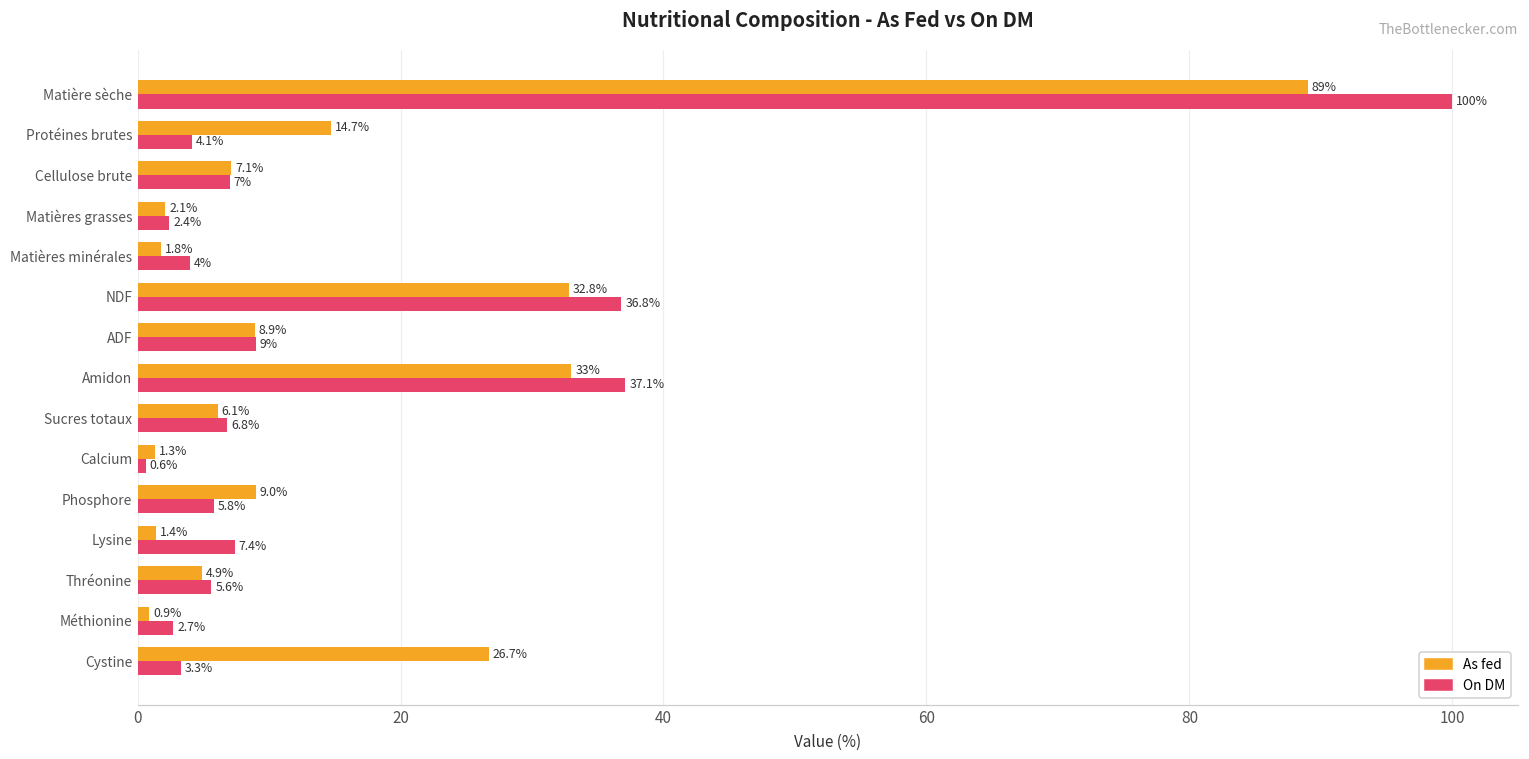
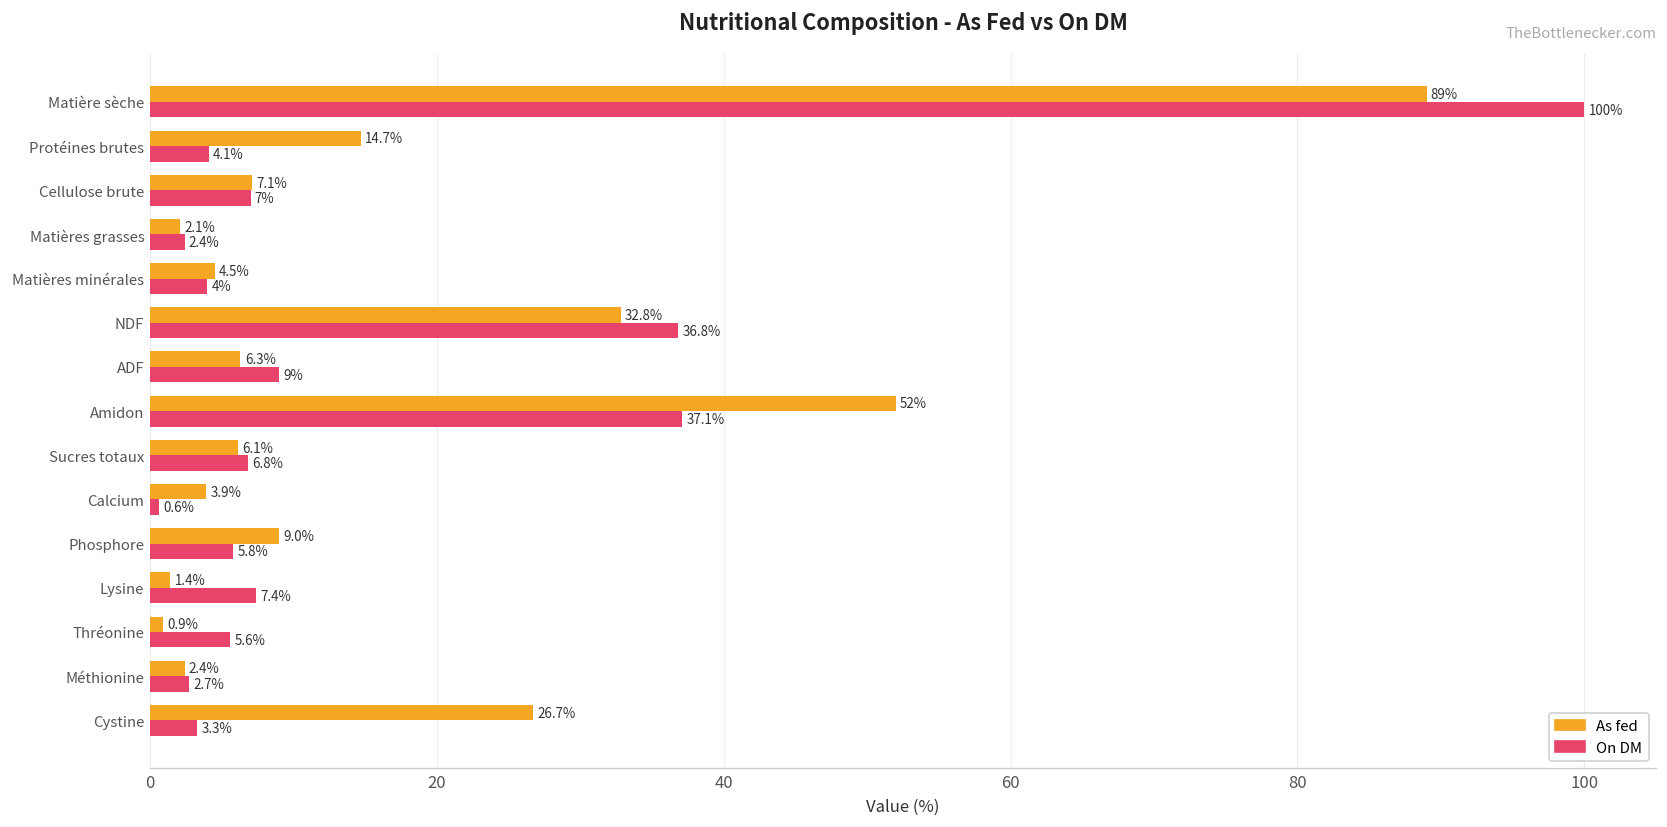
As fed, Matières minérales: 1.8% -> 4.5%
As fed, ADF: 8.9% -> 6.3%
As fed, Amidon: 33% -> 52%
As fed, Calcium: 1.3% -> 3.9%
As fed, Thréonine: 4.9% -> 0.9%
As fed, Méthionine: 0.9% -> 2.4%
